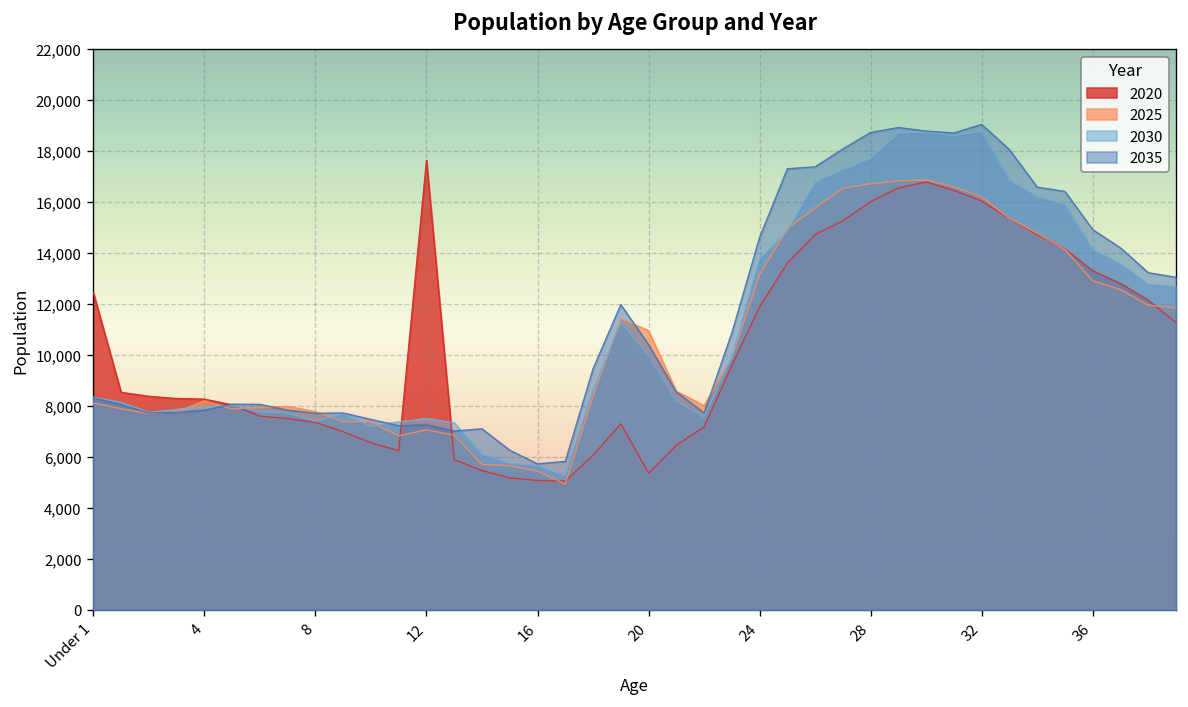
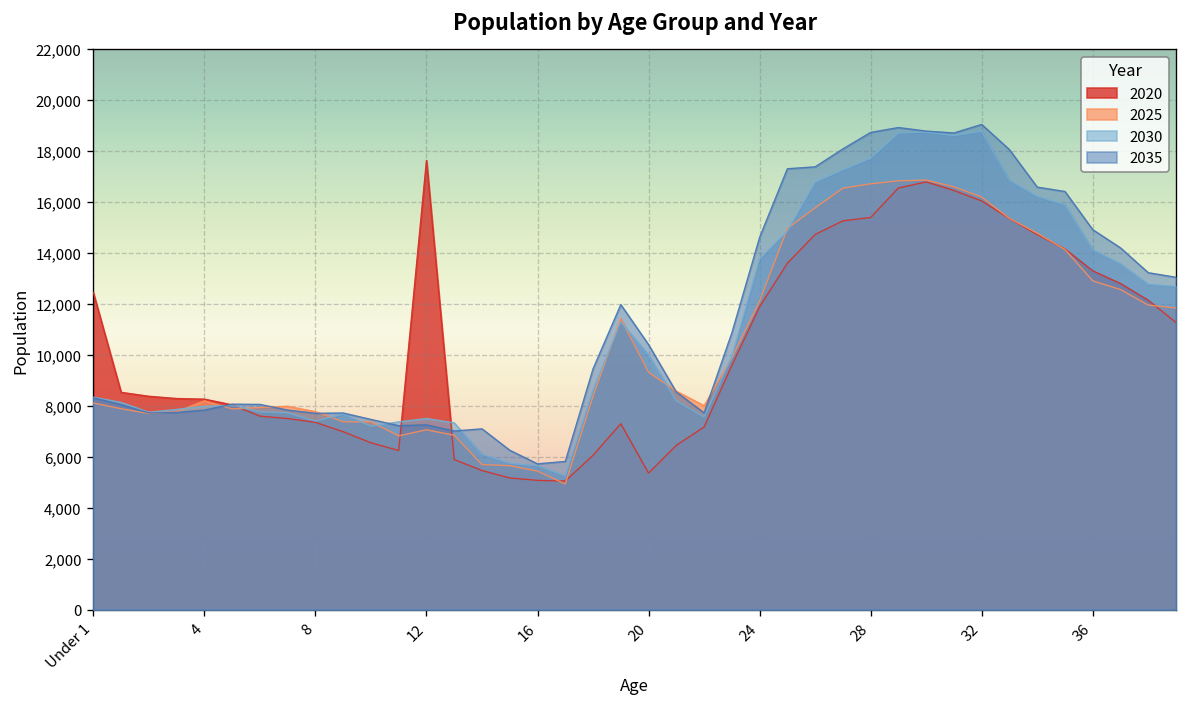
2025, 20: 11,000 -> 9,300
2025, 24: 13,200 -> 12,100
2020, 28: 16,000 -> 15,400
